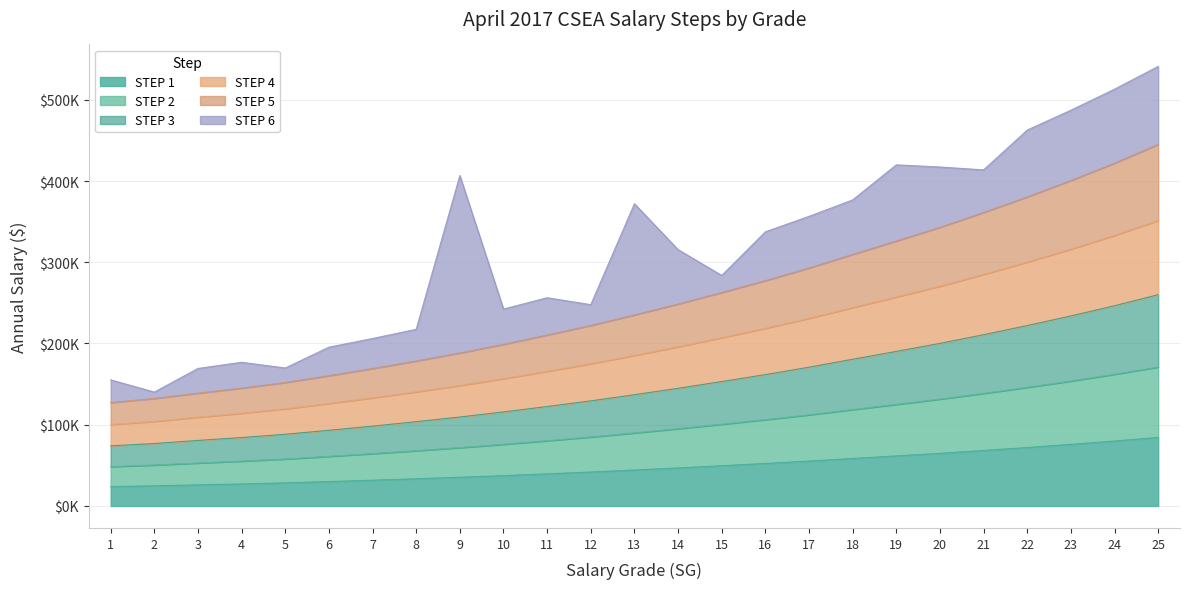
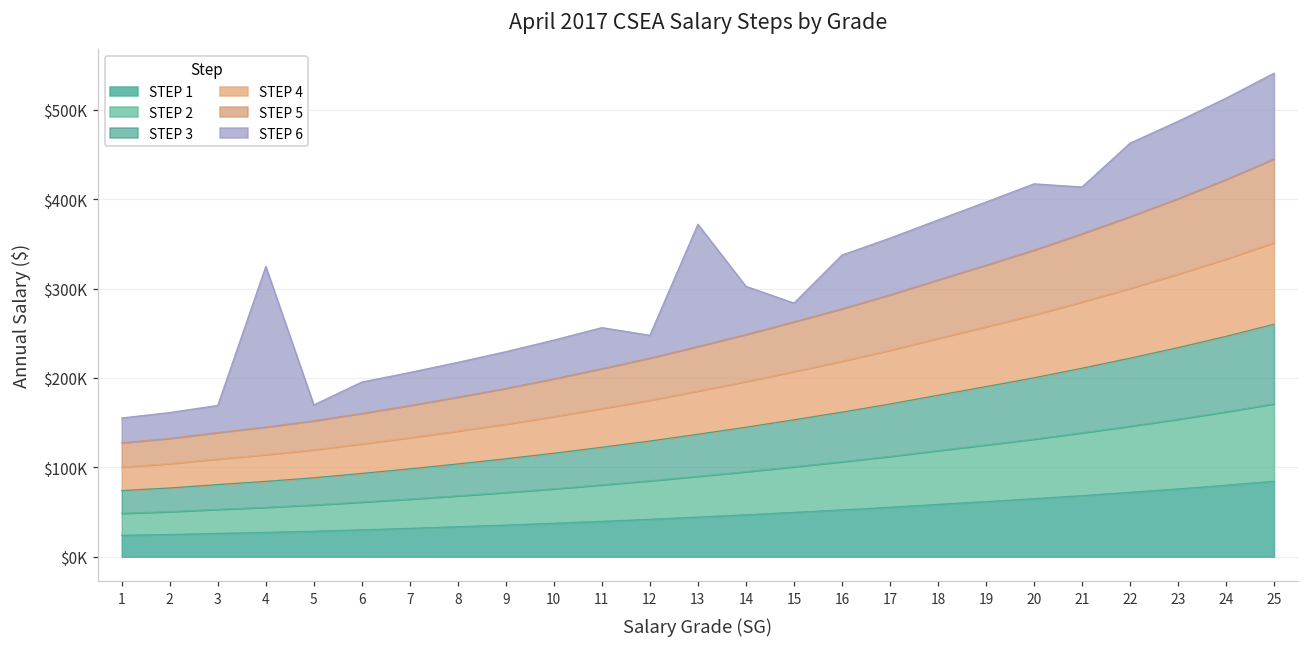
STEP 6, 2: $10000 -> $30000
STEP 6, 4: $30000 -> $180000
STEP 6, 9: $220000 -> $40000
STEP 6, 14: $70000 -> $50000
STEP 6, 19: $90000 -> $70000
